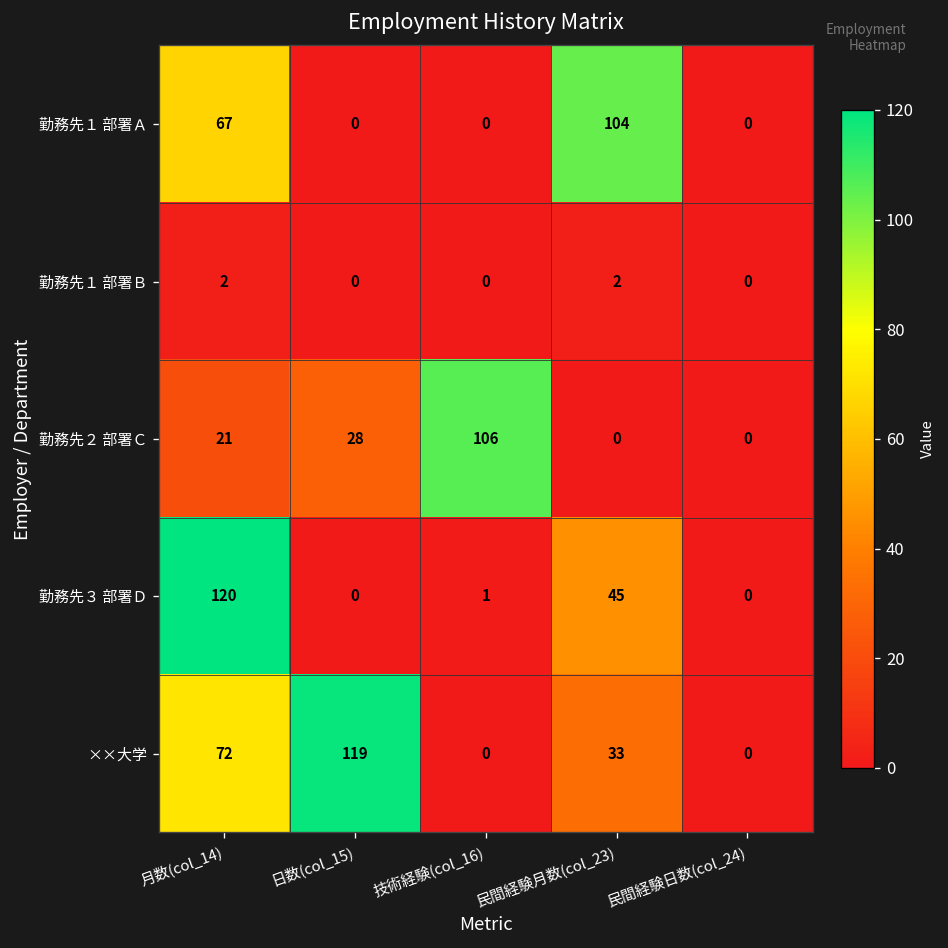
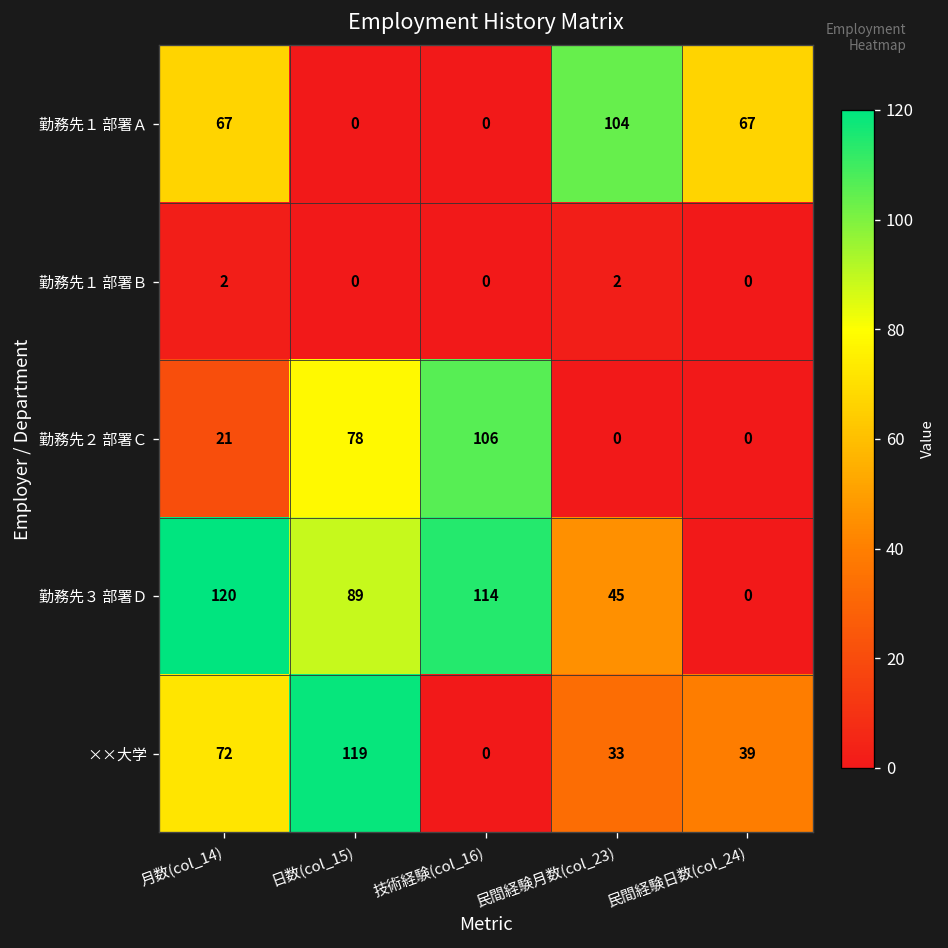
勤務先１ 部署Ａ, 民間経験日数(col_24): 0 -> 67
勤務先２ 部署Ｃ, 日数(col_15): 28 -> 78
勤務先３ 部署Ｄ, 日数(col_15): 0 -> 89
勤務先３ 部署Ｄ, 技術経験(col_16): 1 -> 114
××大学, 民間経験日数(col_24): 0 -> 39
